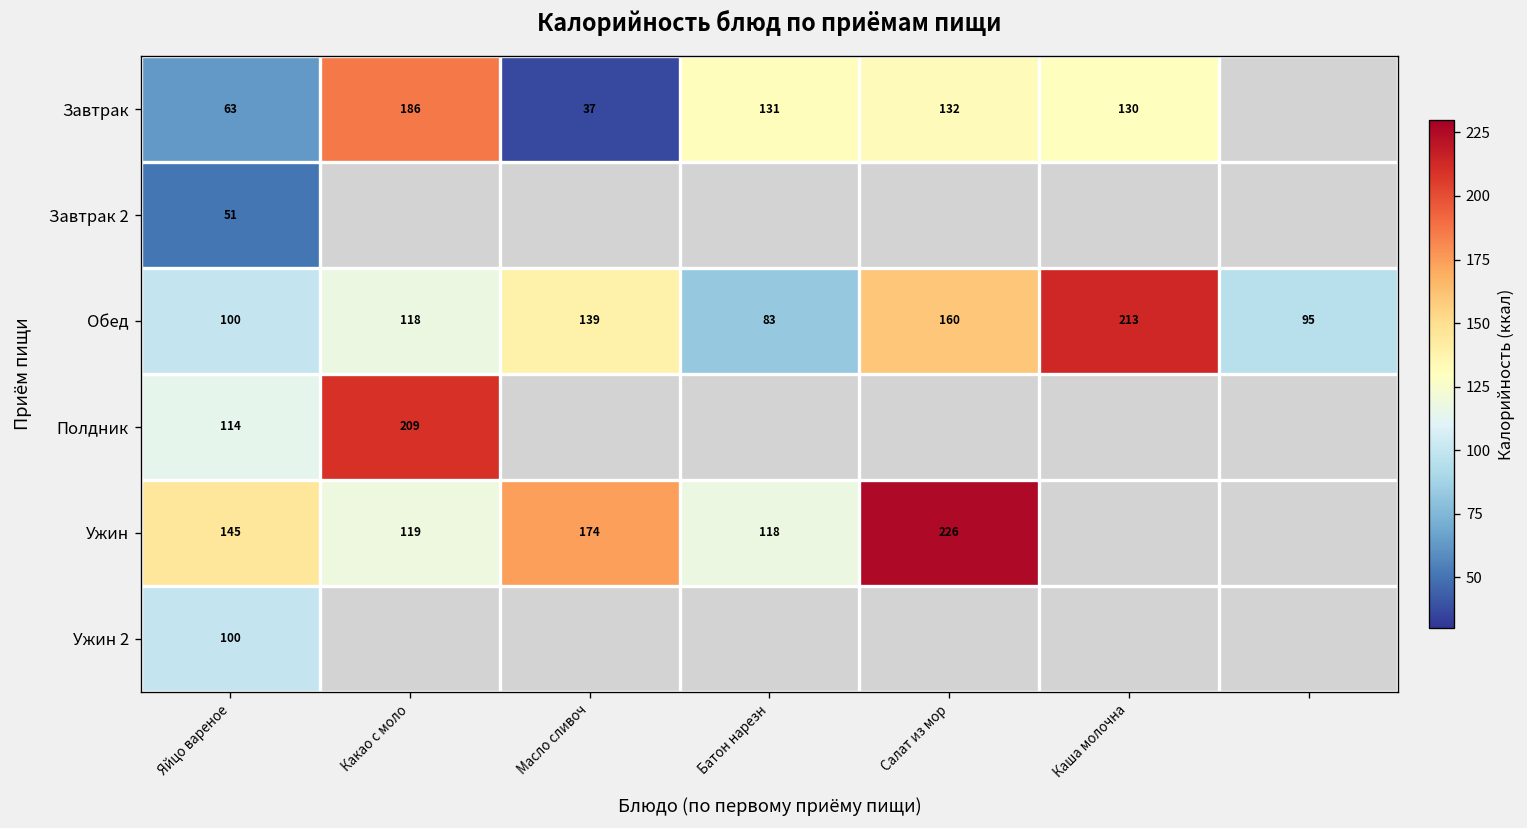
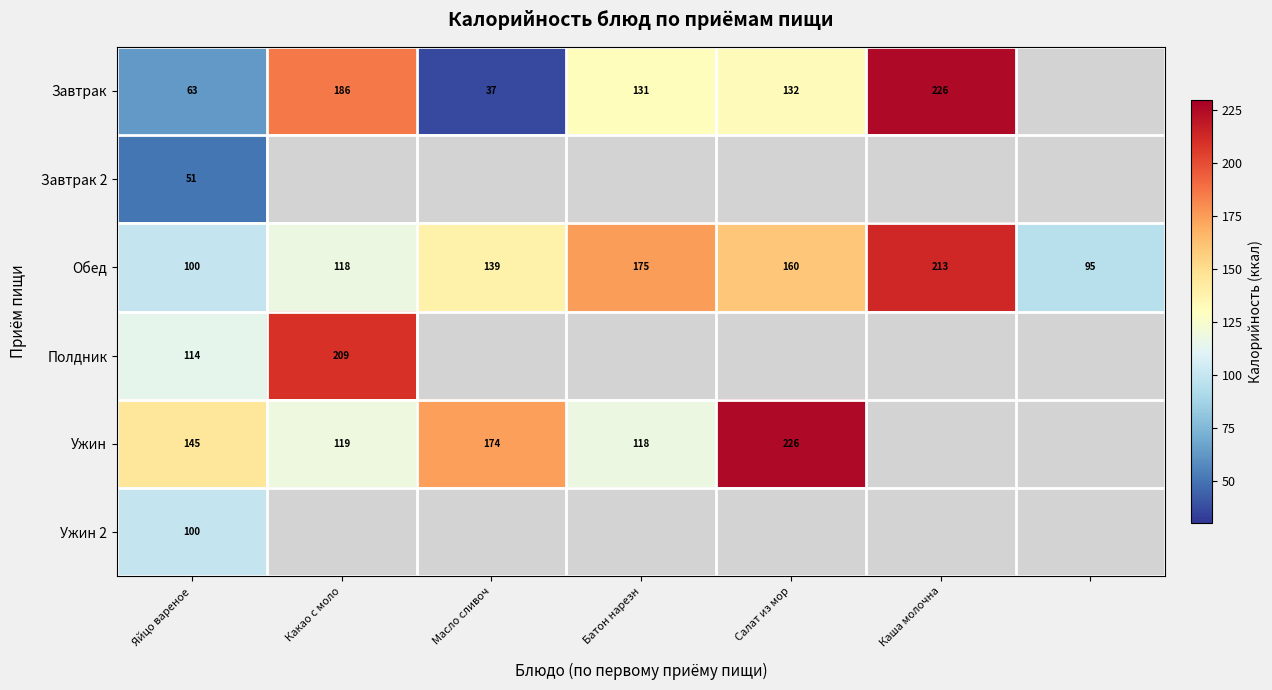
Завтрак, Каша молочна: 130 -> 226
Обед, Батон нарезн: 83 -> 175
